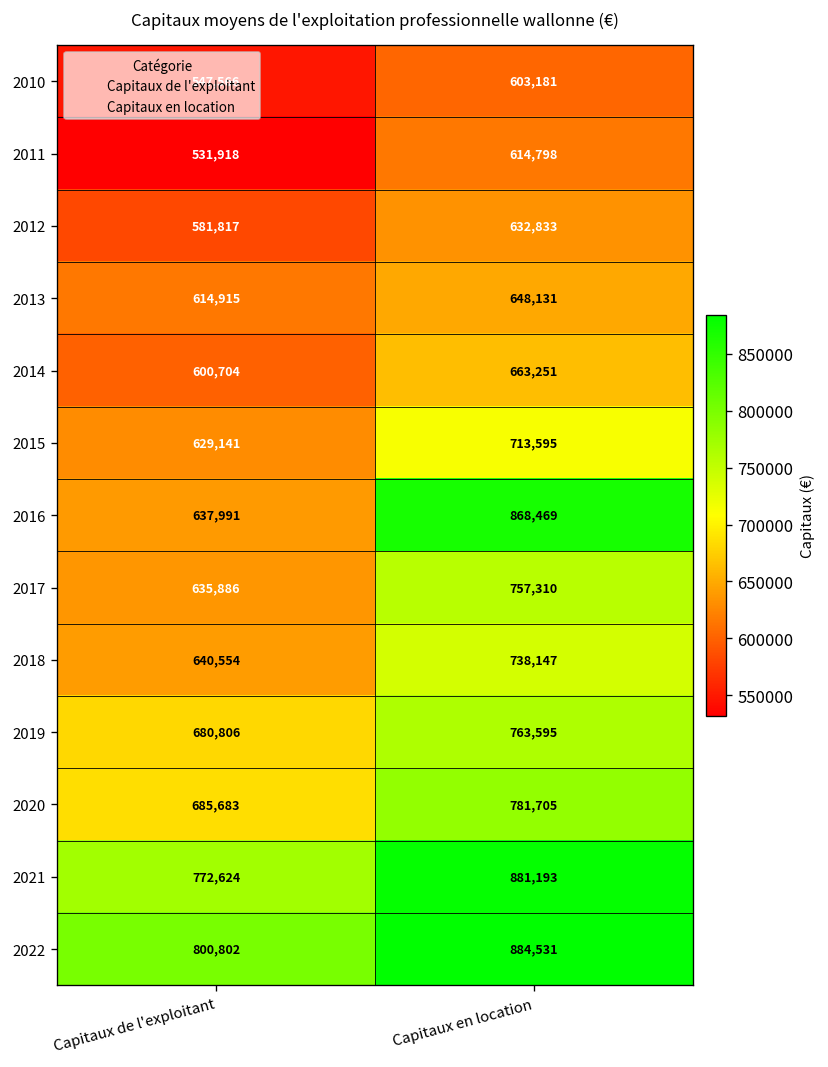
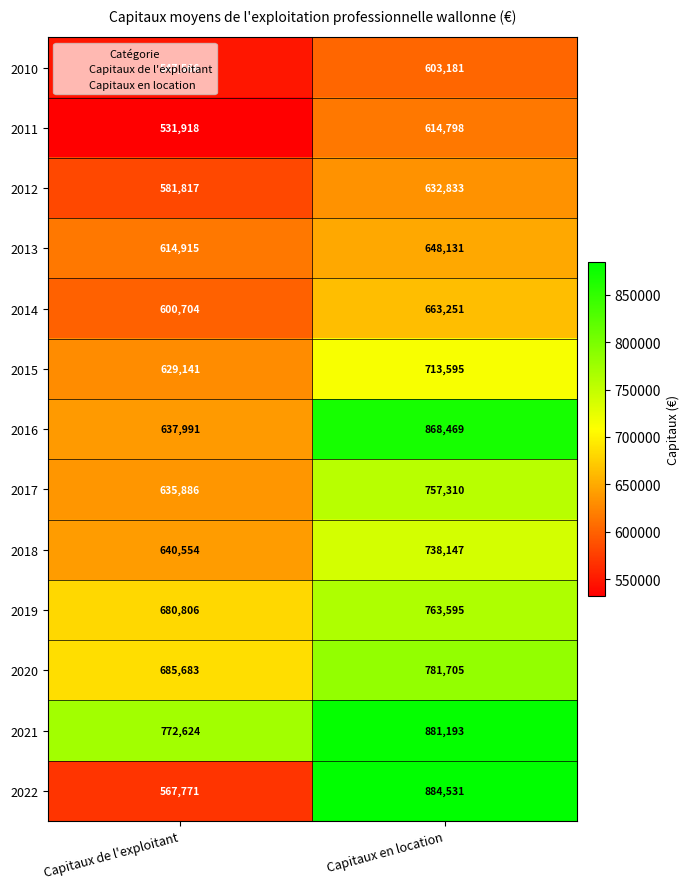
2022, Capitaux de l'exploitant: 800,802 -> 567,771
